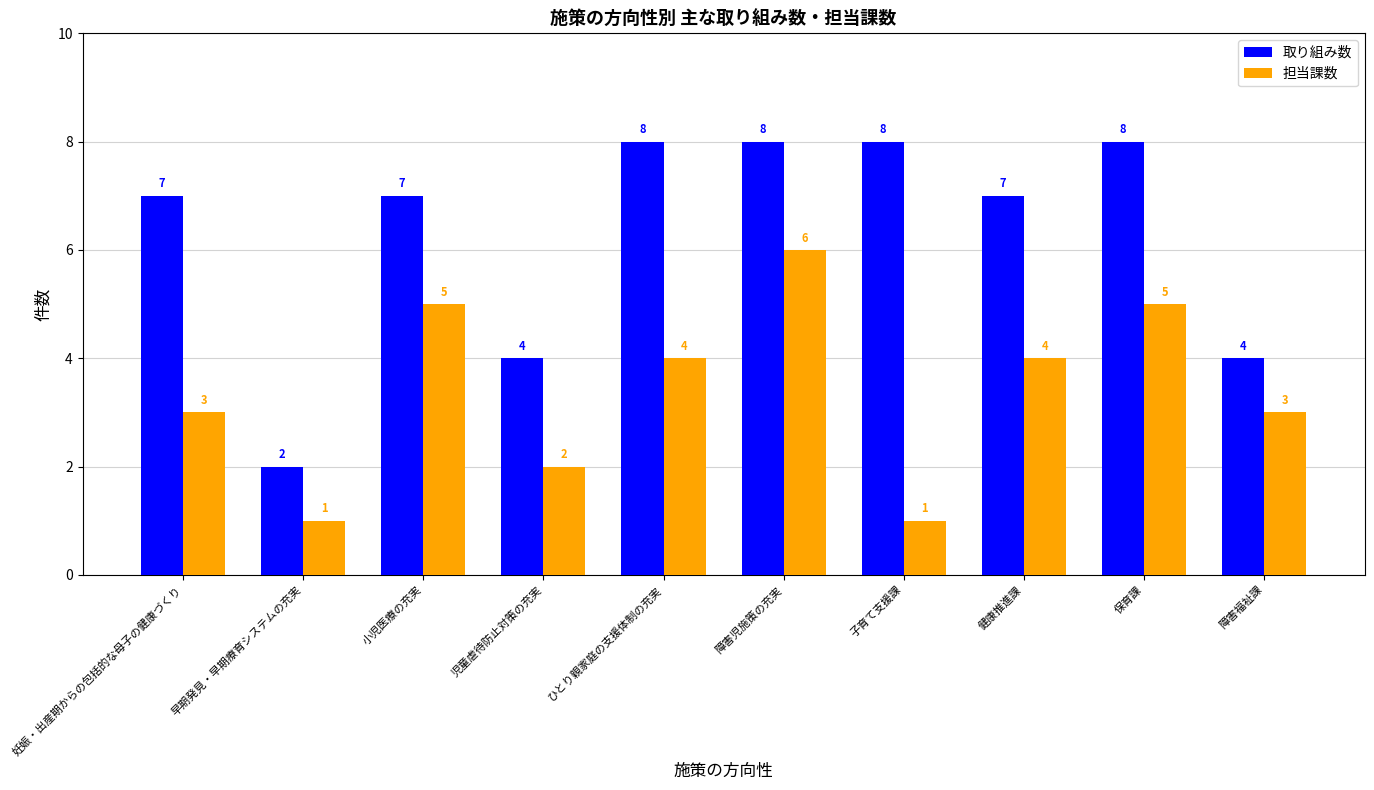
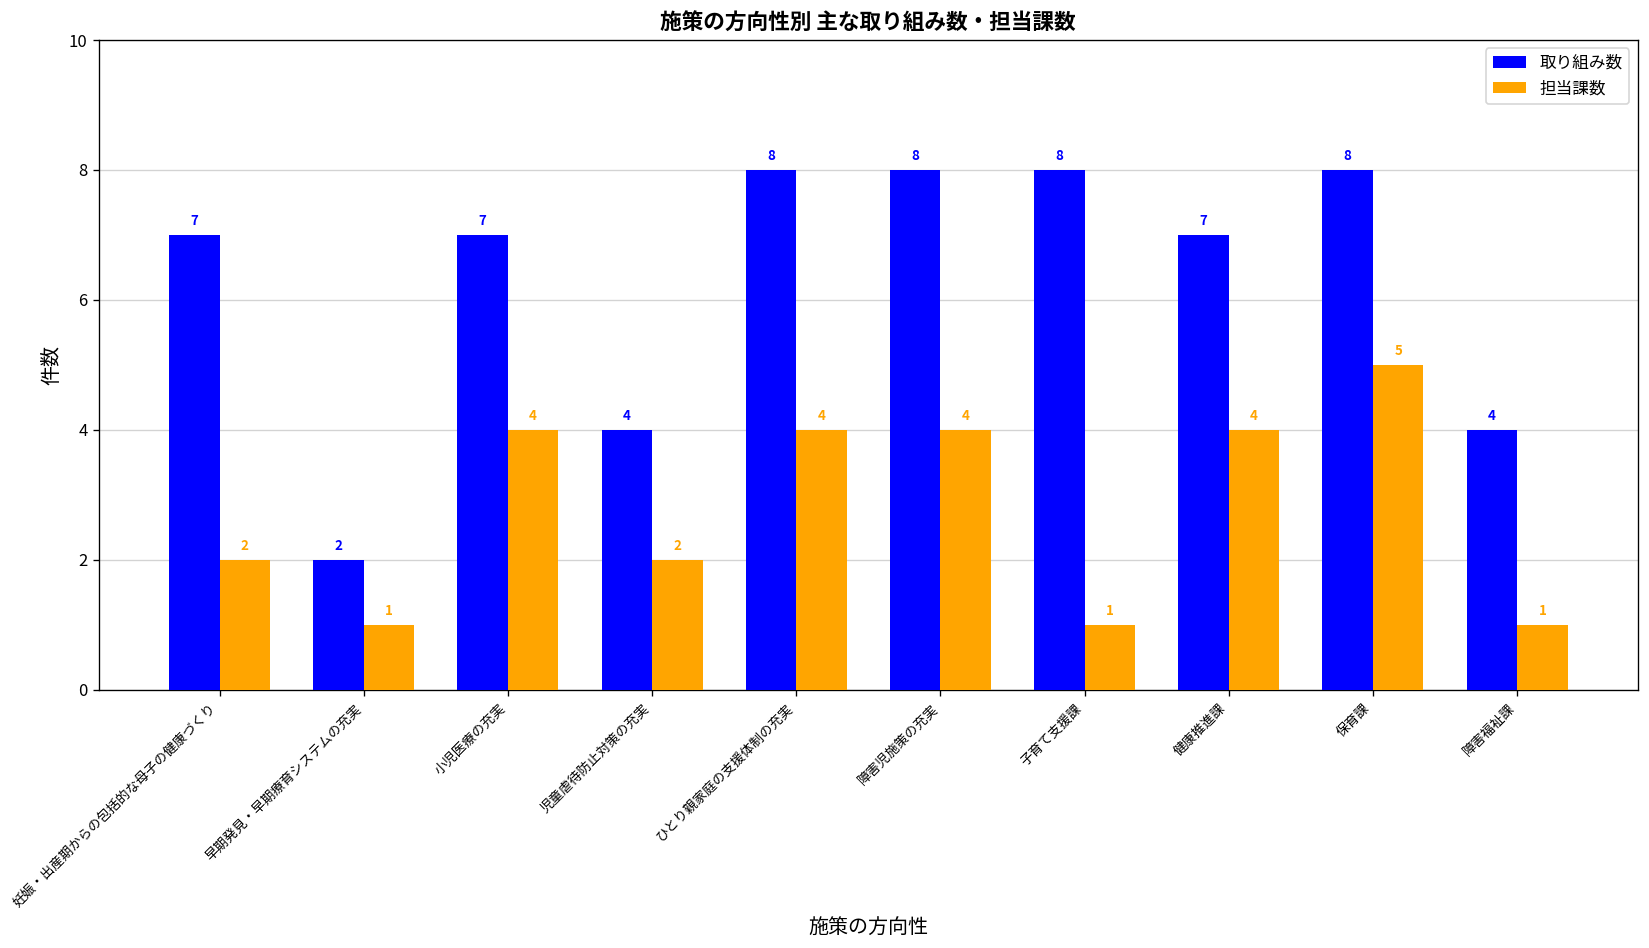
担当課数, 妊娠・出産期からの包括的な母子の健康づくり: 3 -> 2
担当課数, 小児医療の充実: 5 -> 4
担当課数, 障害児施策の充実: 6 -> 4
担当課数, 障害福祉課: 3 -> 1
